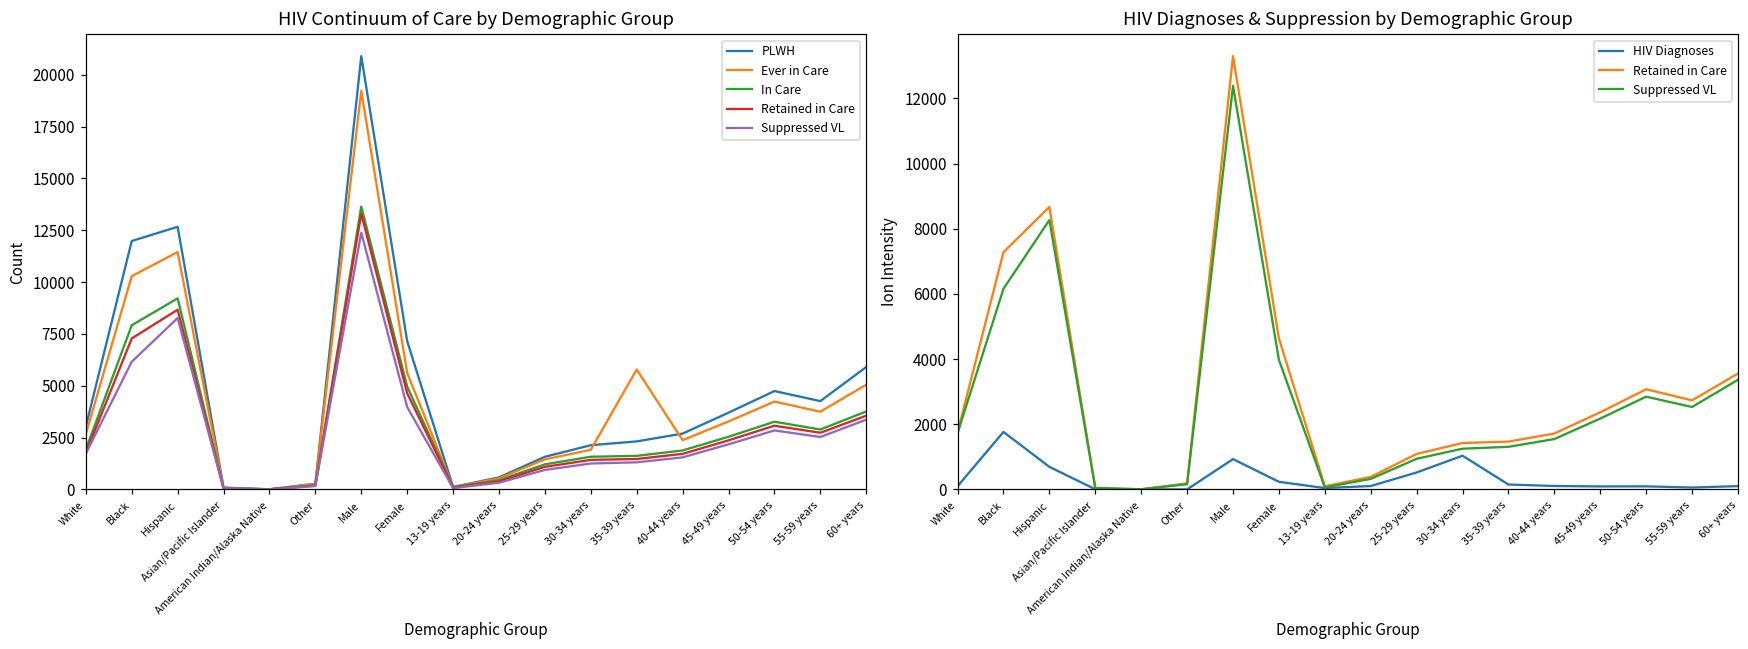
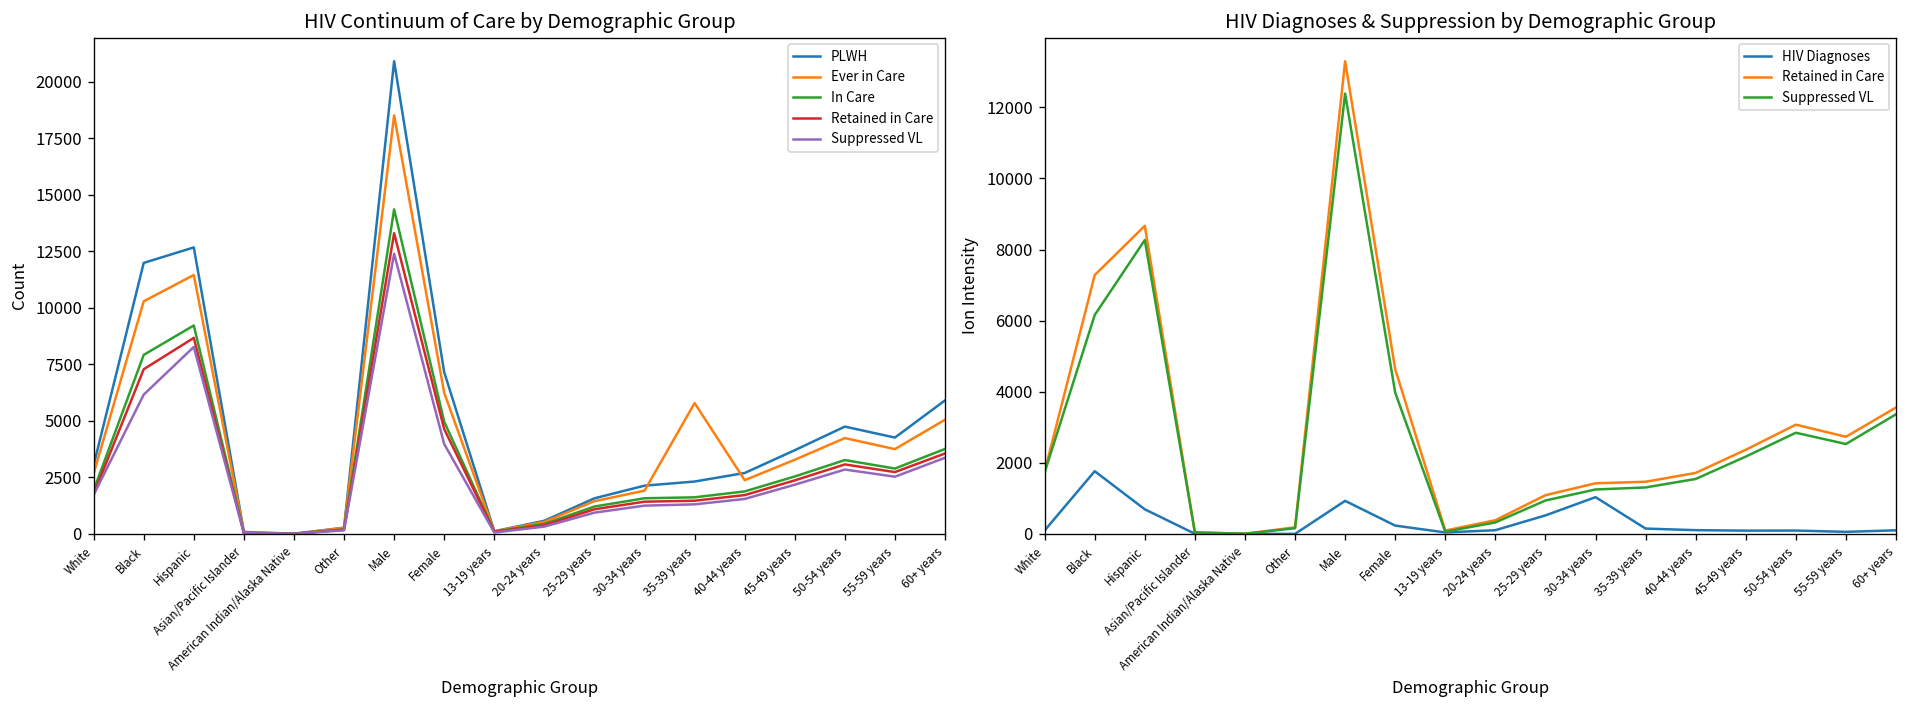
HIV Continuum of Care by Demographic Group, Ever in Care, Male: 19200 -> 18500
HIV Continuum of Care by Demographic Group, In Care, Male: 13600 -> 14400
HIV Continuum of Care by Demographic Group, Ever in Care, Female: 5600 -> 6200
